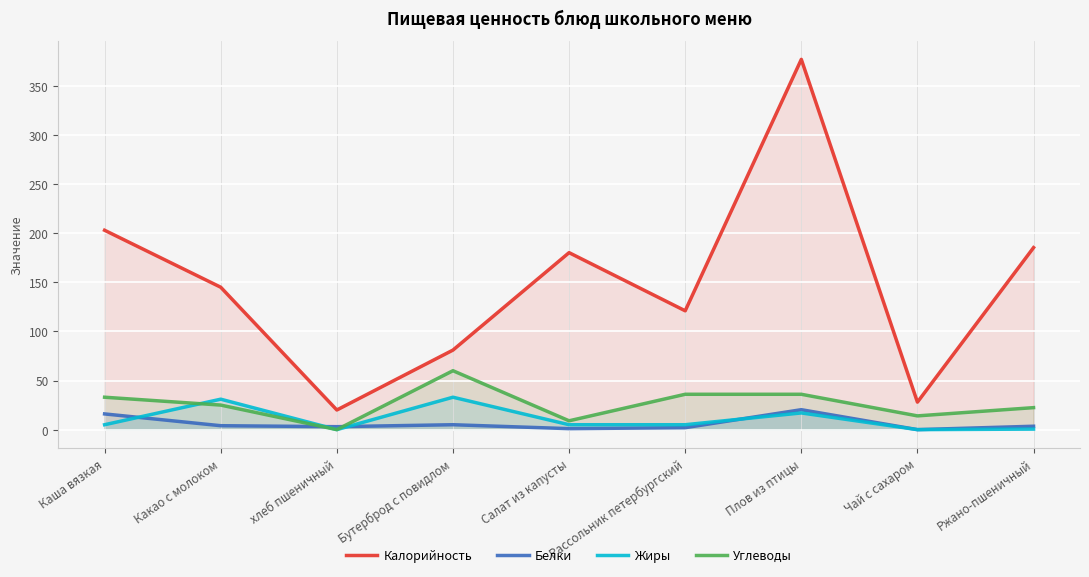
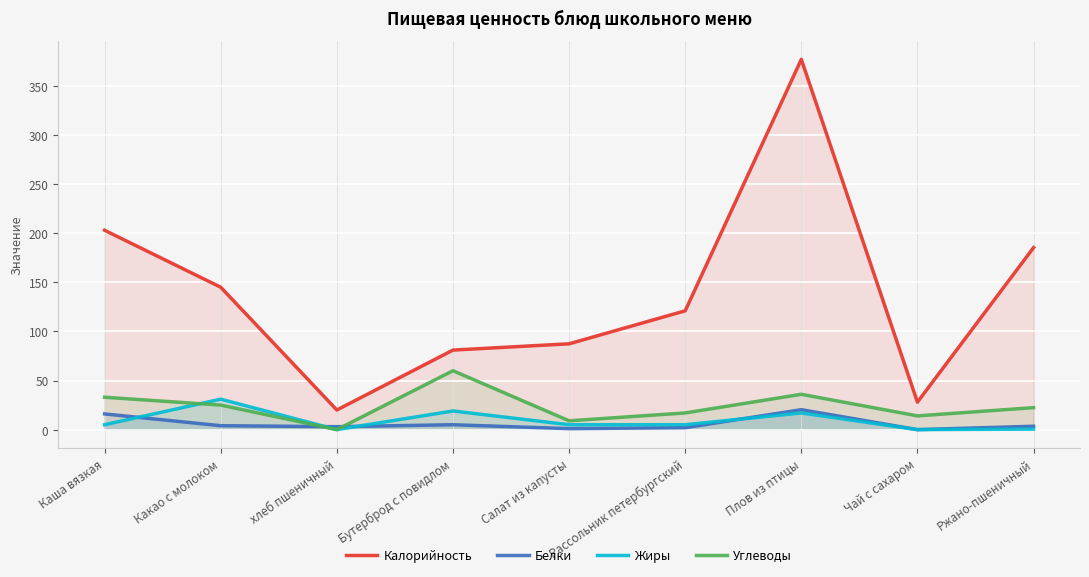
Жиры, Бутерброд с повидлом: 30 -> 20
Калорийность, Салат из капусты: 180 -> 90
Углеводы, Рассольник петербургский: 40 -> 20
